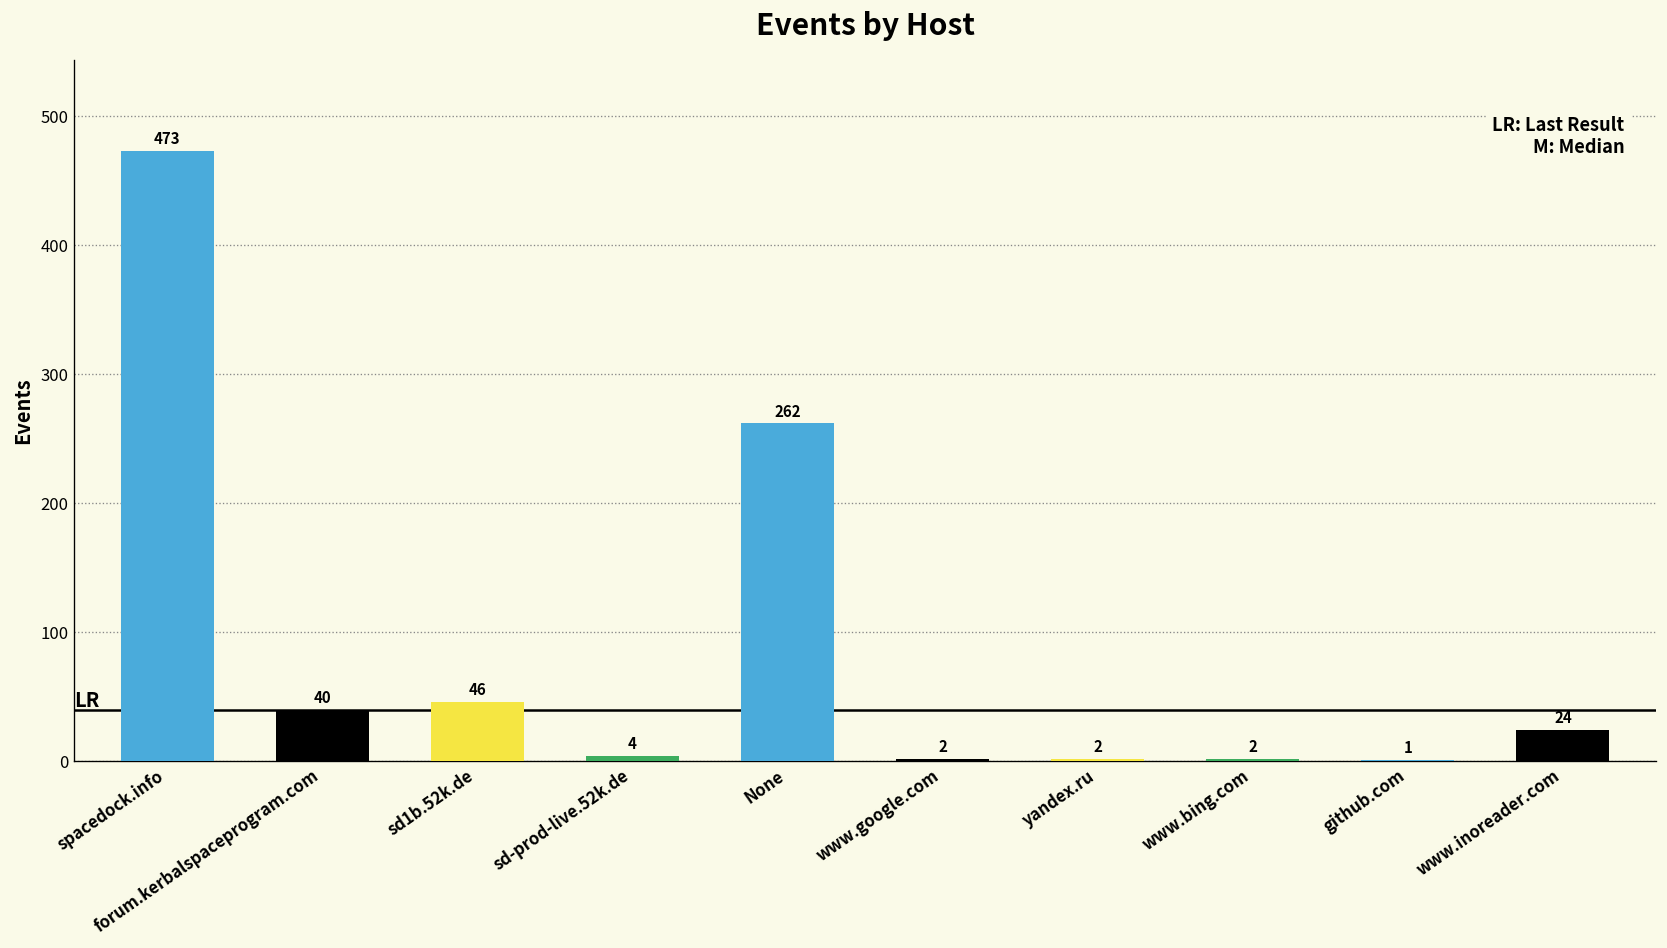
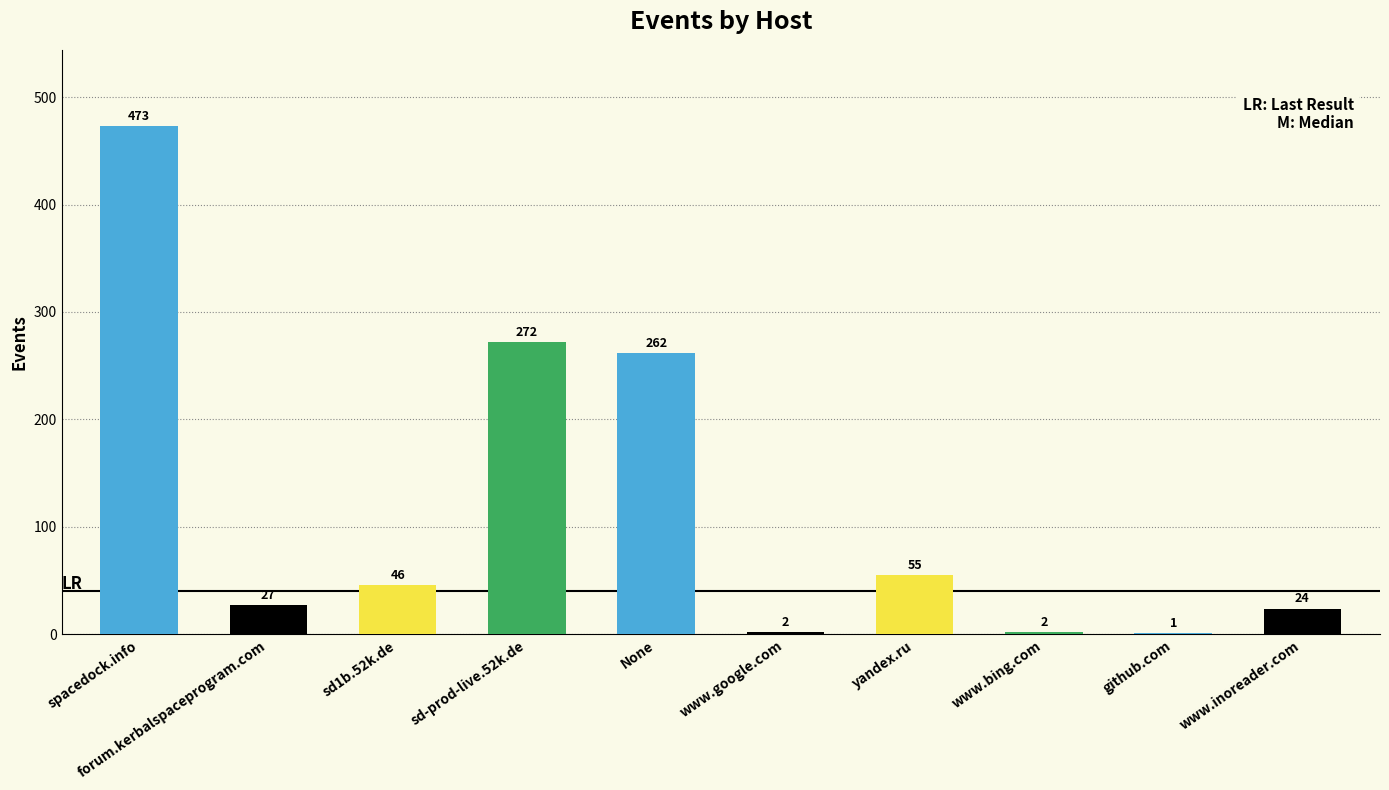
forum.kerbalspaceprogram.com: 40 -> 27
sd-prod-live.52k.de: 4 -> 272
yandex.ru: 2 -> 55
